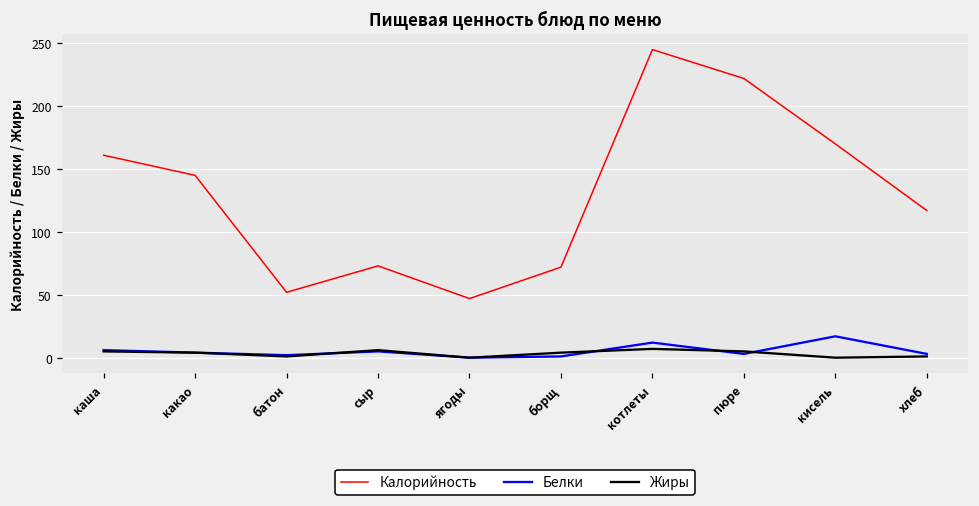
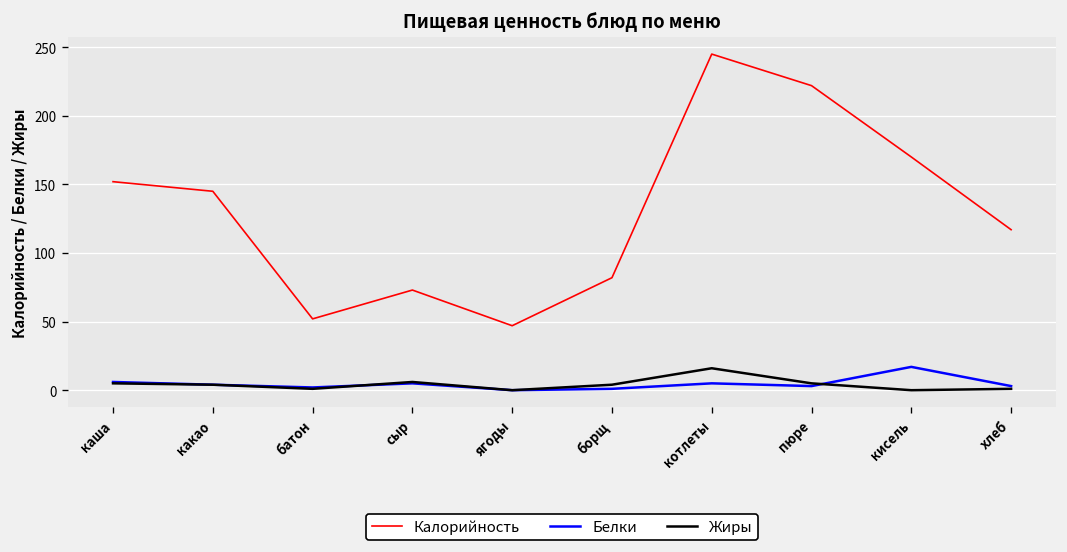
Калорийность, каша: 161 -> 152
Калорийность, борщ: 72 -> 82
Белки, котлеты: 12 -> 5
Жиры, котлеты: 7 -> 16
